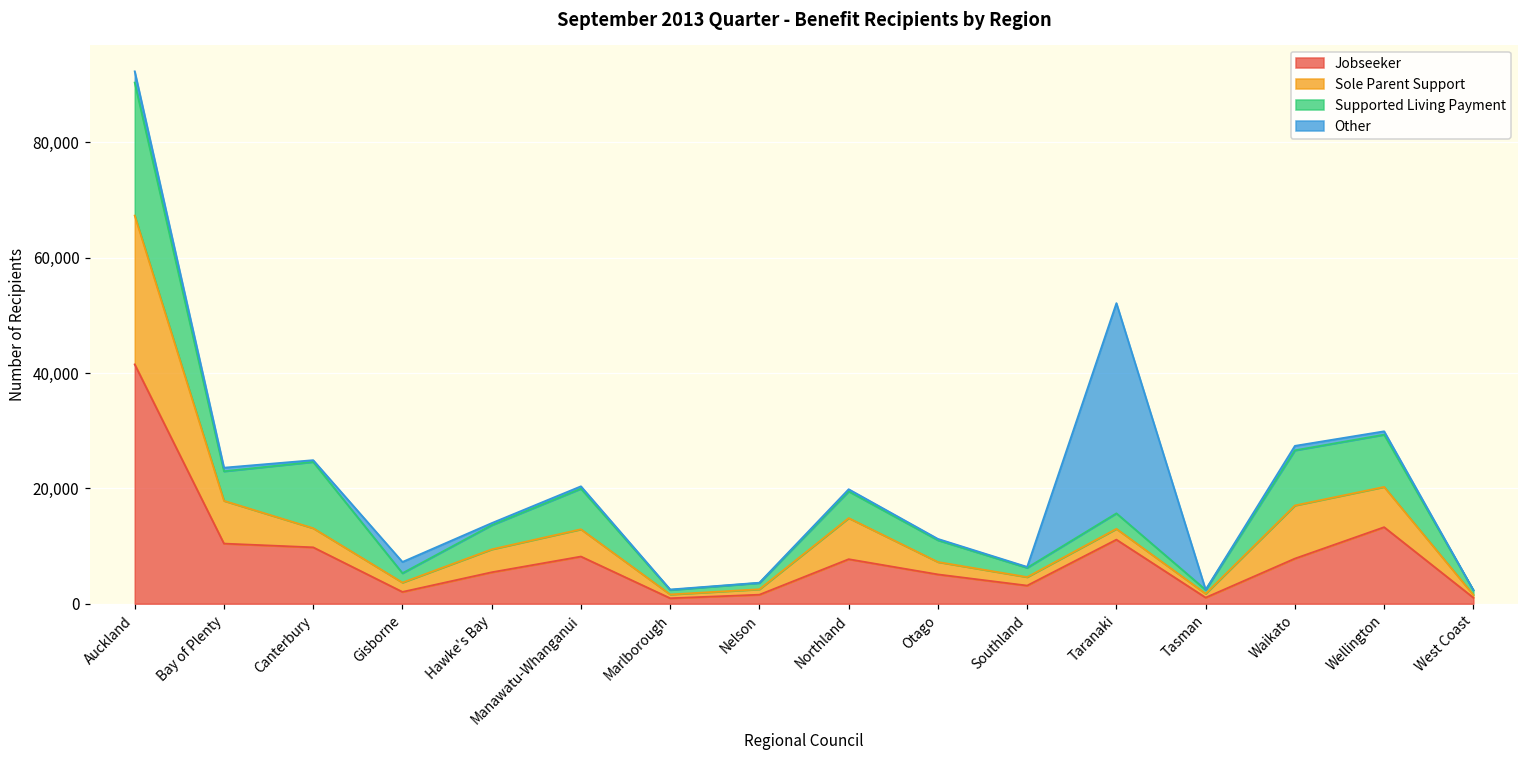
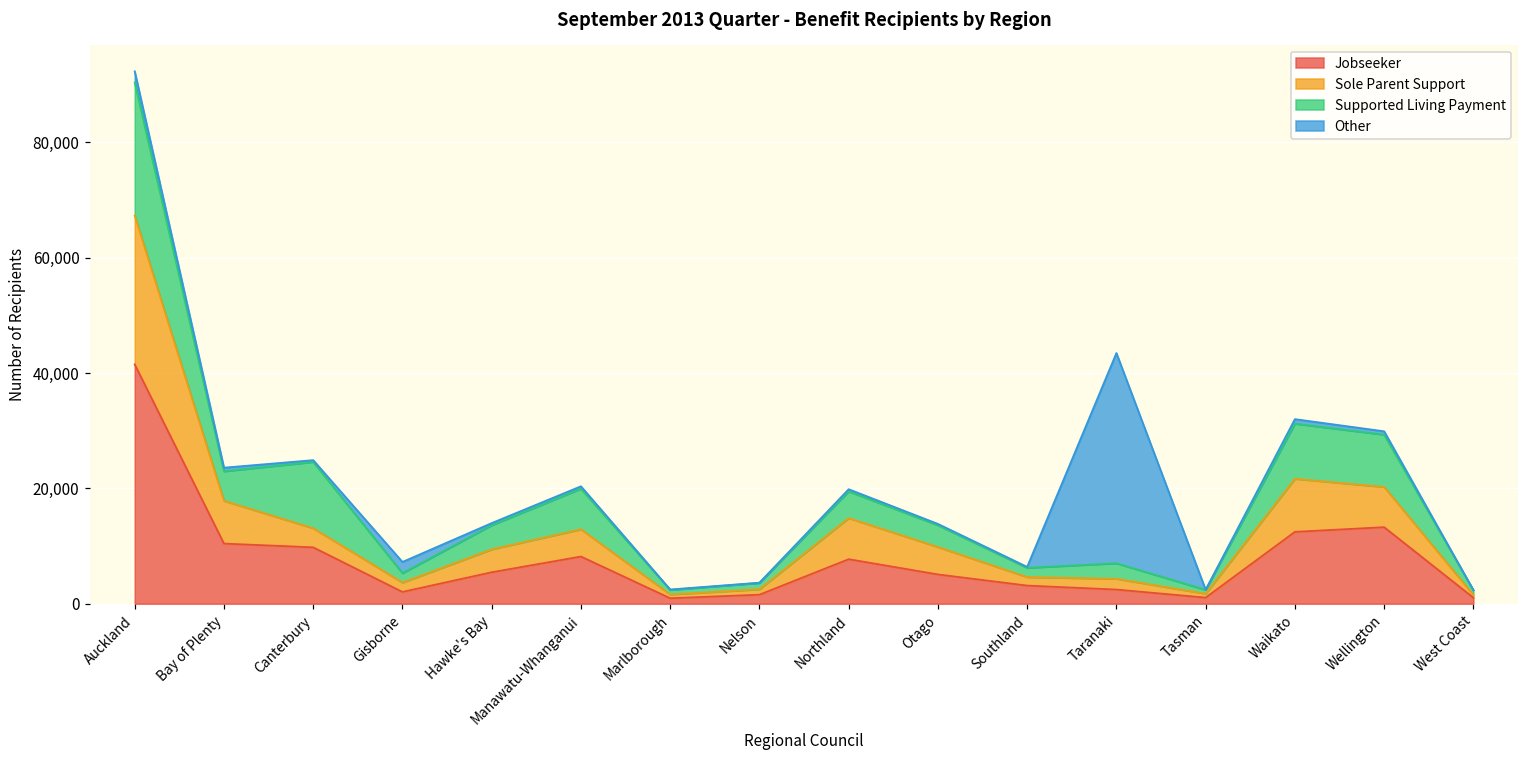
Sole Parent Support, Otago: 2,000 -> 5,000
Jobseeker, Taranaki: 11,000 -> 2,000
Jobseeker, Waikato: 8,000 -> 12,000
